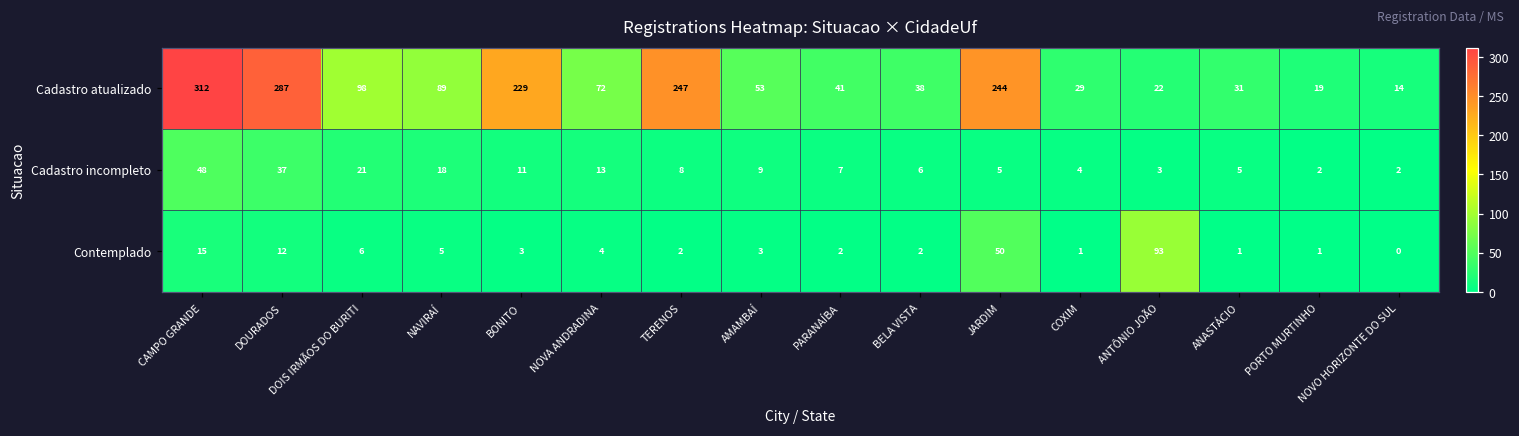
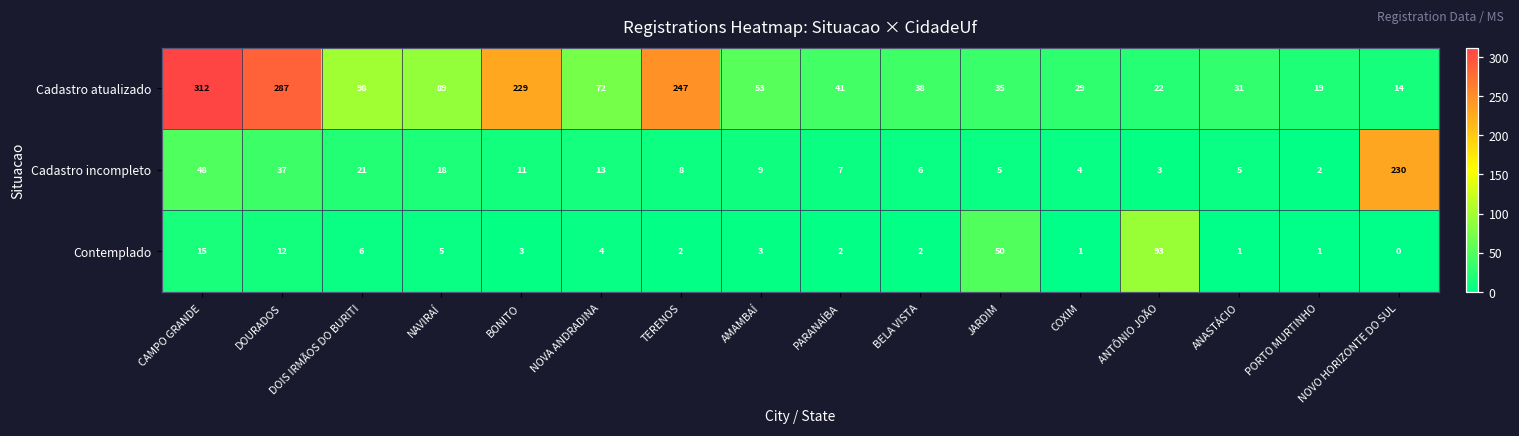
Cadastro atualizado, JARDIM: 244 -> 35
Cadastro incompleto, NOVO HORIZONTE DO SUL: 2 -> 230
